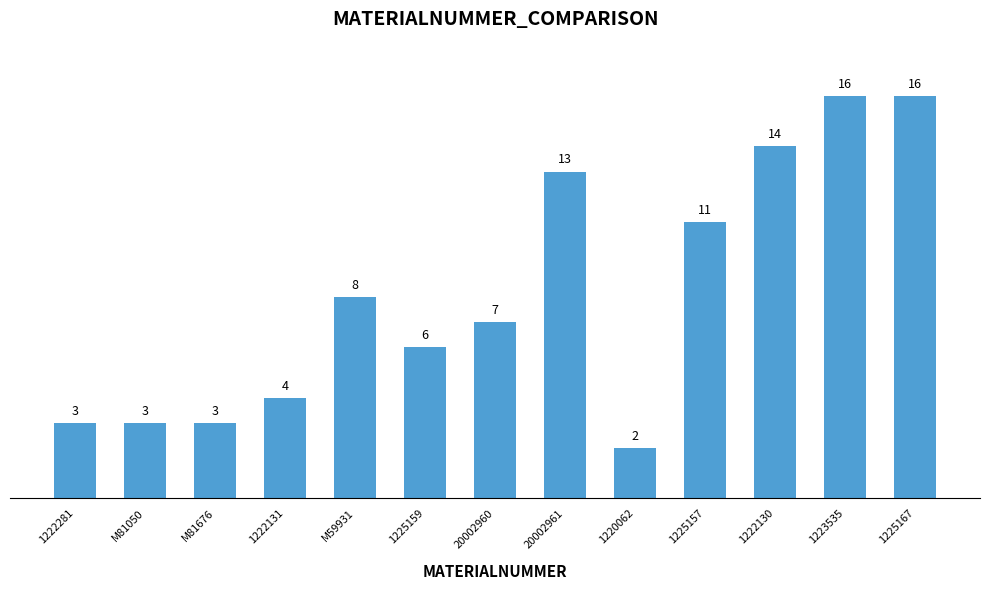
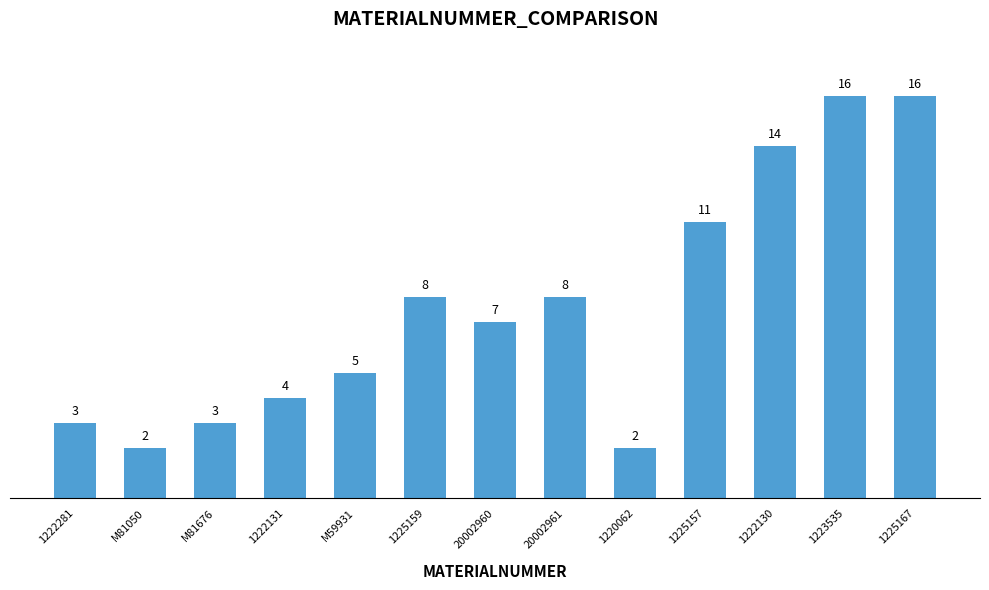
M81050: 3 -> 2
M59931: 8 -> 5
1225159: 6 -> 8
20002961: 13 -> 8
